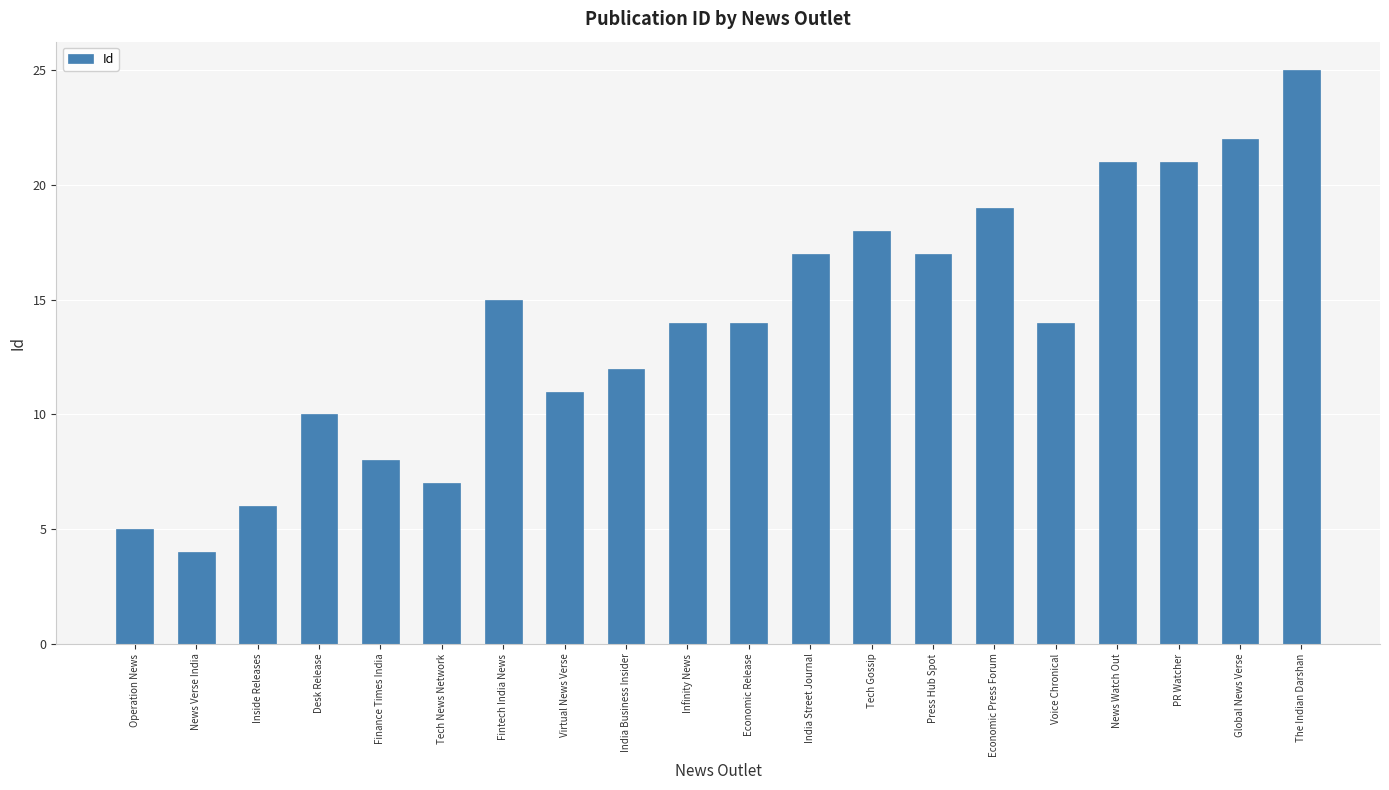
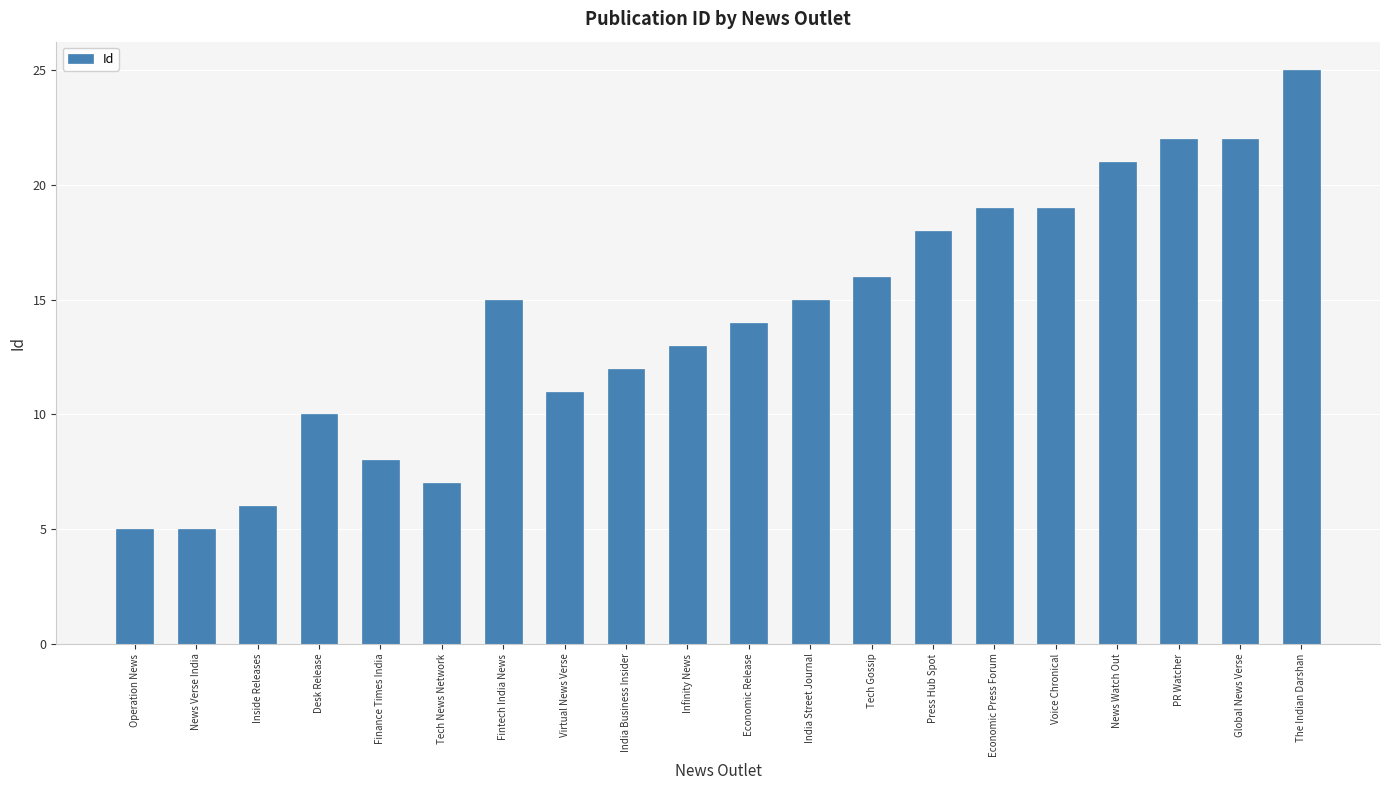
News Verse India: 4 -> 5
Infinity News: 14 -> 13
India Street Journal: 17 -> 15
Tech Gossip: 18 -> 16
Press Hub Spot: 17 -> 18
Voice Chronical: 14 -> 19
PR Watcher: 21 -> 22
